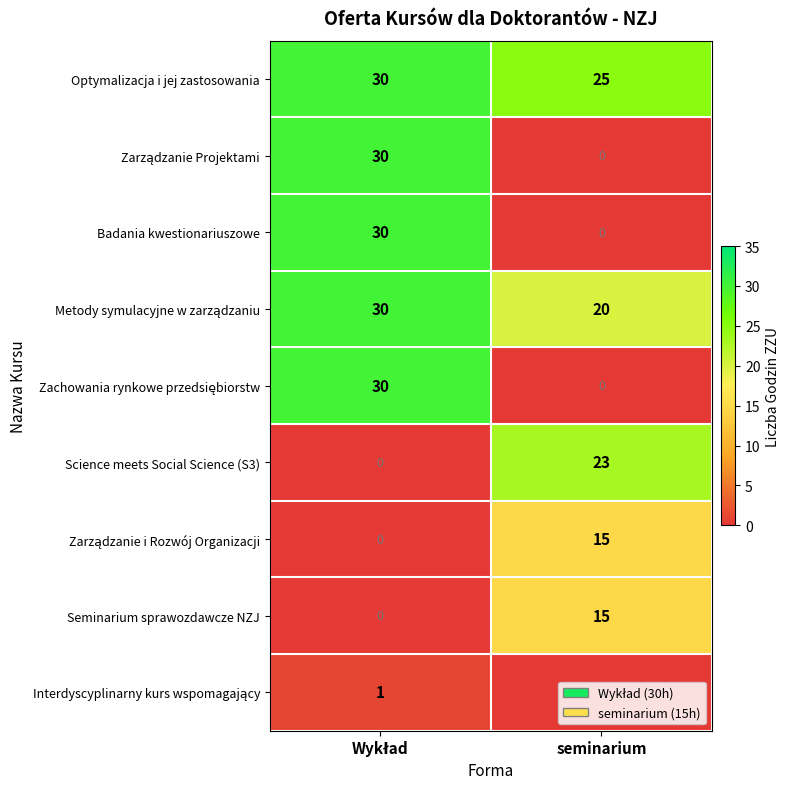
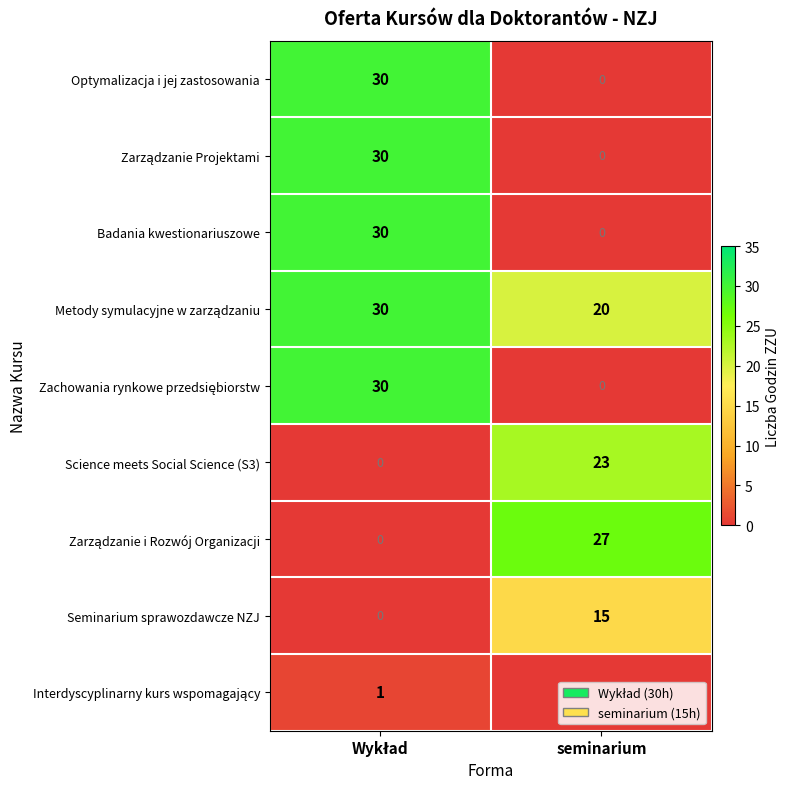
Optymalizacja i jej zastosowania, seminarium: 25 -> 0
Zarządzanie i Rozwój Organizacji, seminarium: 15 -> 27
